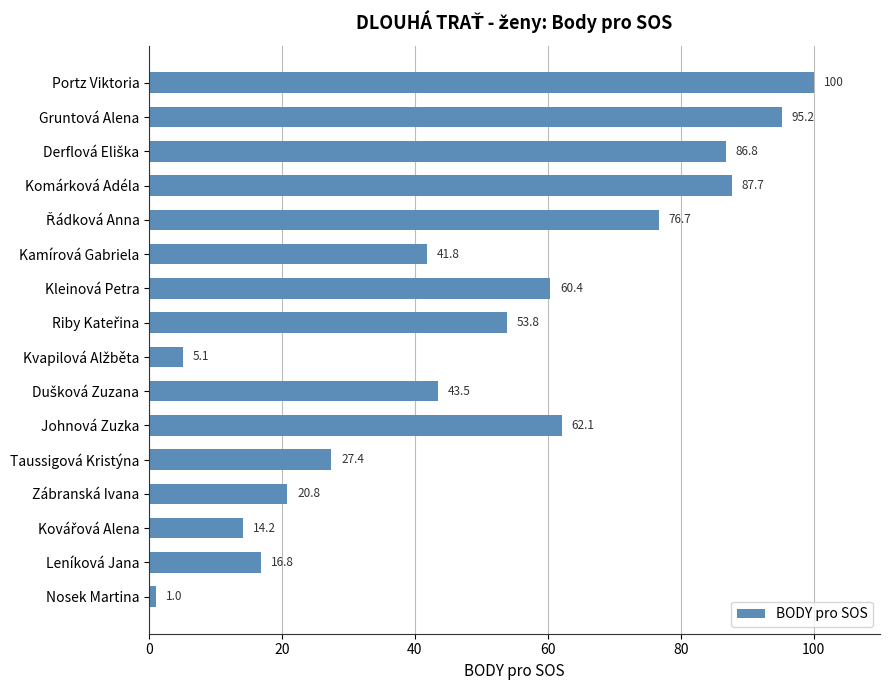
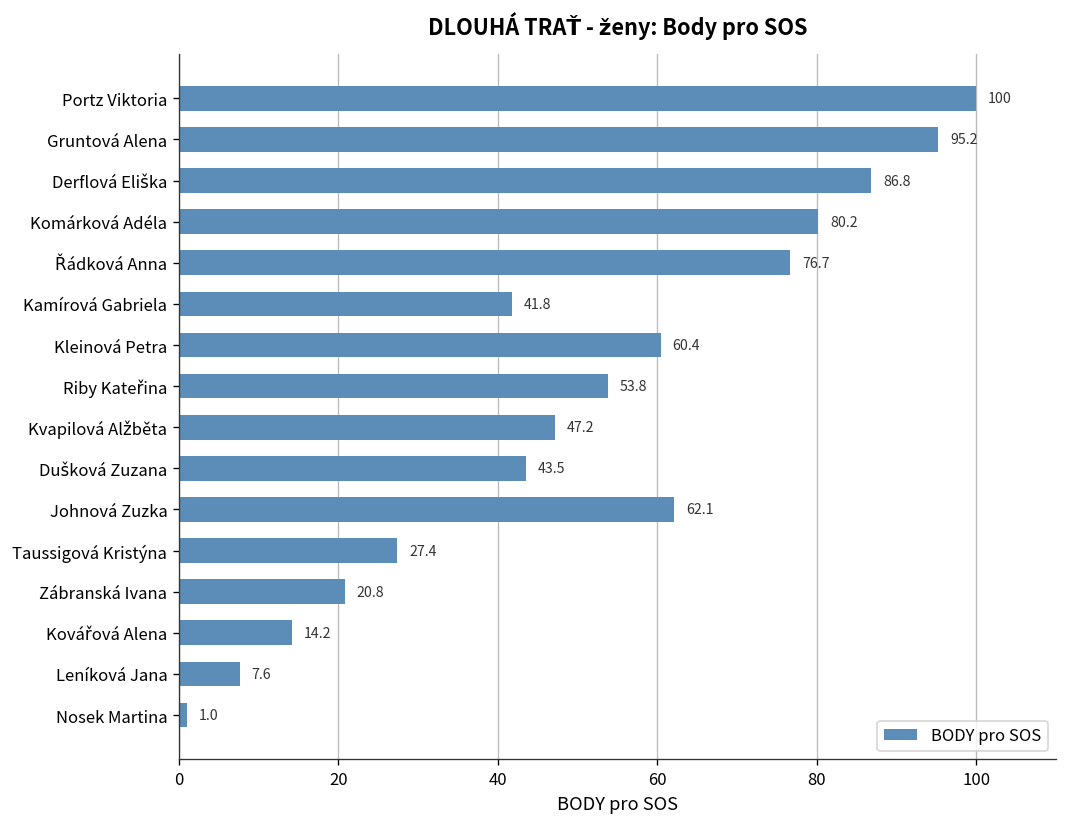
Komárková Adéla: 87.7 -> 80.2
Kvapilová Alžběta: 5.1 -> 47.2
Leníková Jana: 16.8 -> 7.6
